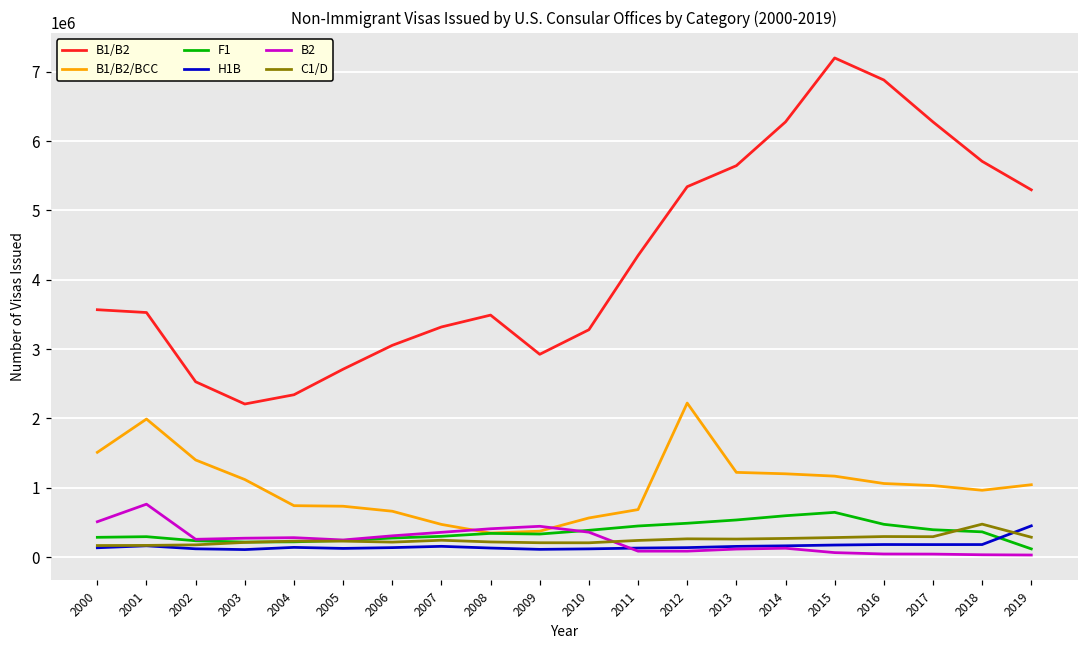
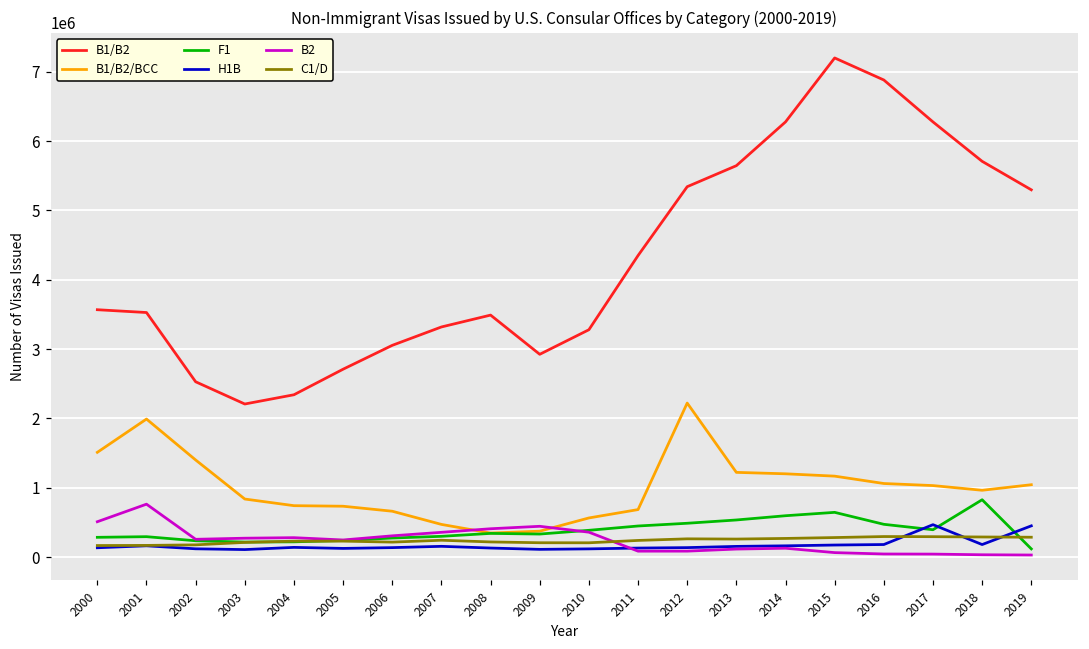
B1/B2/BCC, 2003: 1100000 -> 800000
H1B, 2017: 200000 -> 500000
F1, 2018: 400000 -> 800000
C1/D, 2018: 500000 -> 300000
